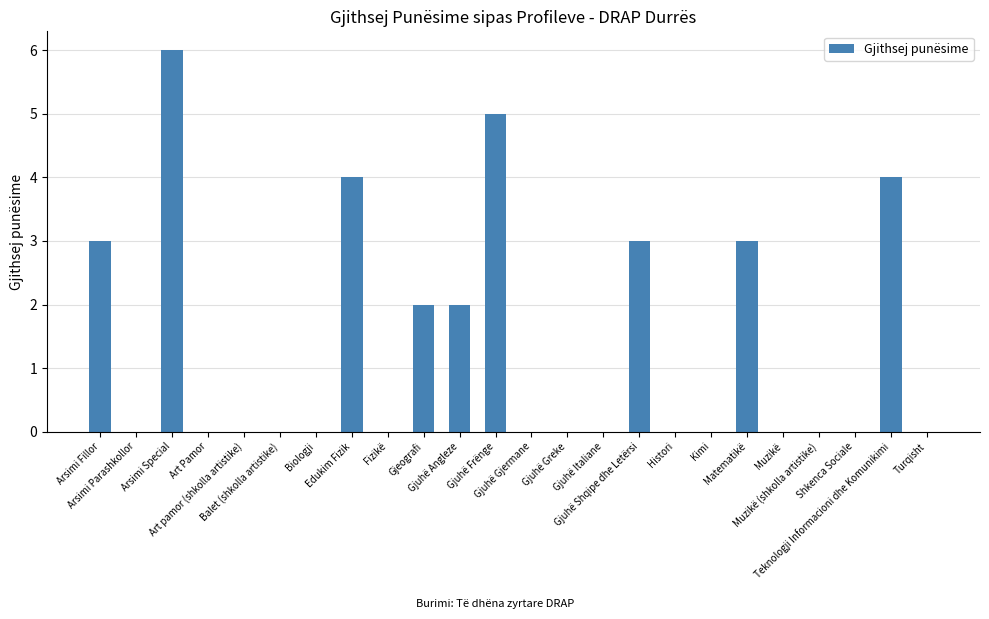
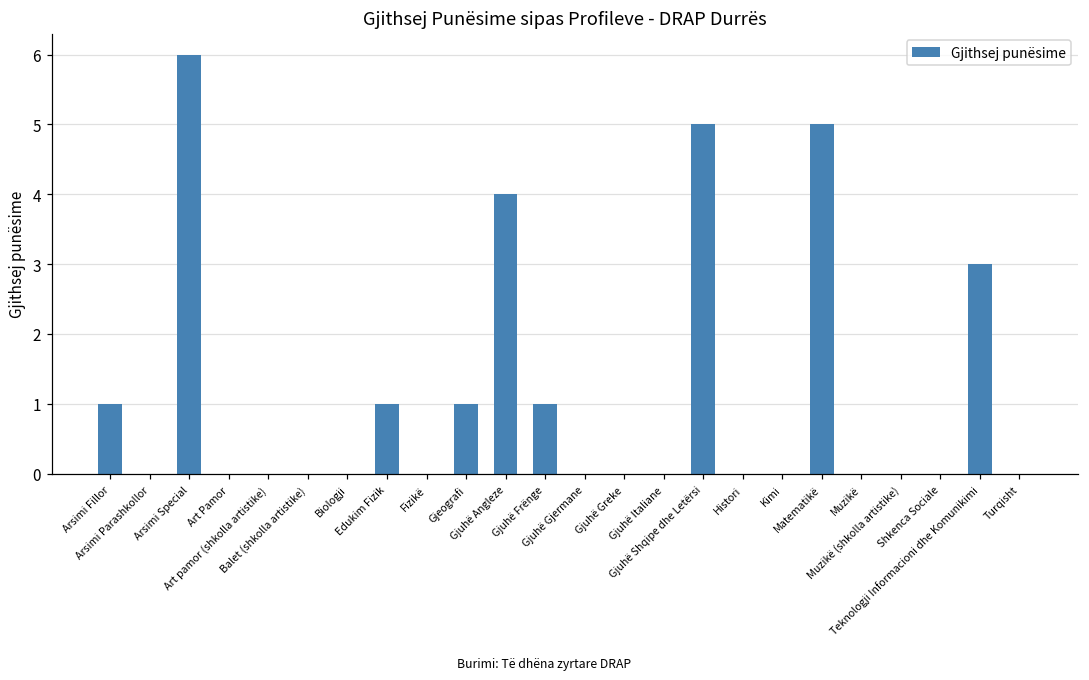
Arsimi Fillor: 3 -> 1
Edukim Fizik: 4 -> 1
Gjeografi: 2 -> 1
Gjuhë Angleze: 2 -> 4
Gjuhë Frënge: 5 -> 1
Gjuhë Shqipe dhe Letërsi: 3 -> 5
Matematikë: 3 -> 5
Teknologji Informacioni dhe Komunikimi: 4 -> 3
